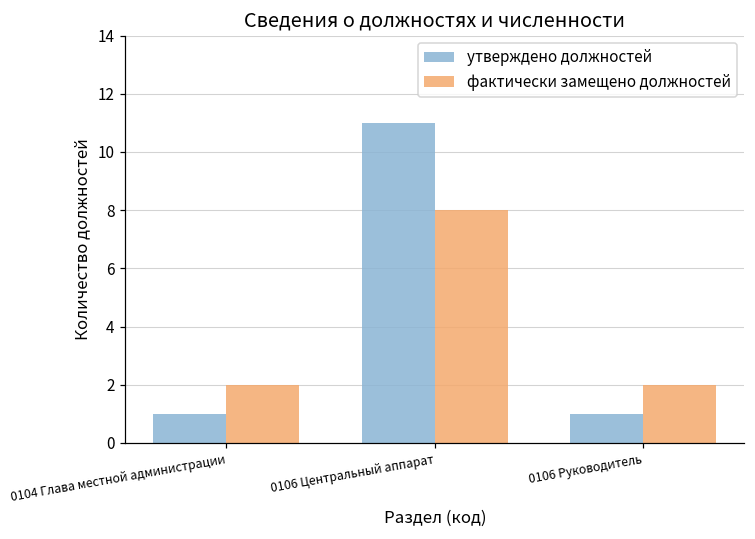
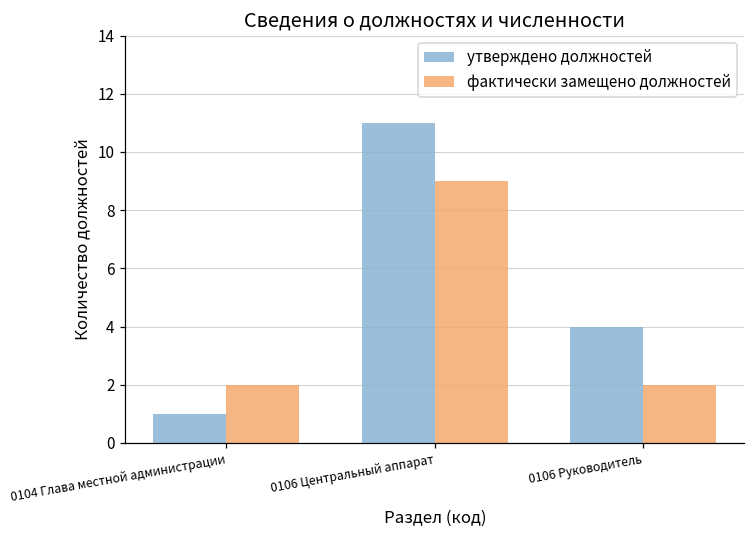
фактически замещено должностей, 0106 Центральный аппарат: 8 -> 9
утверждено должностей, 0106 Руководитель: 1 -> 4
